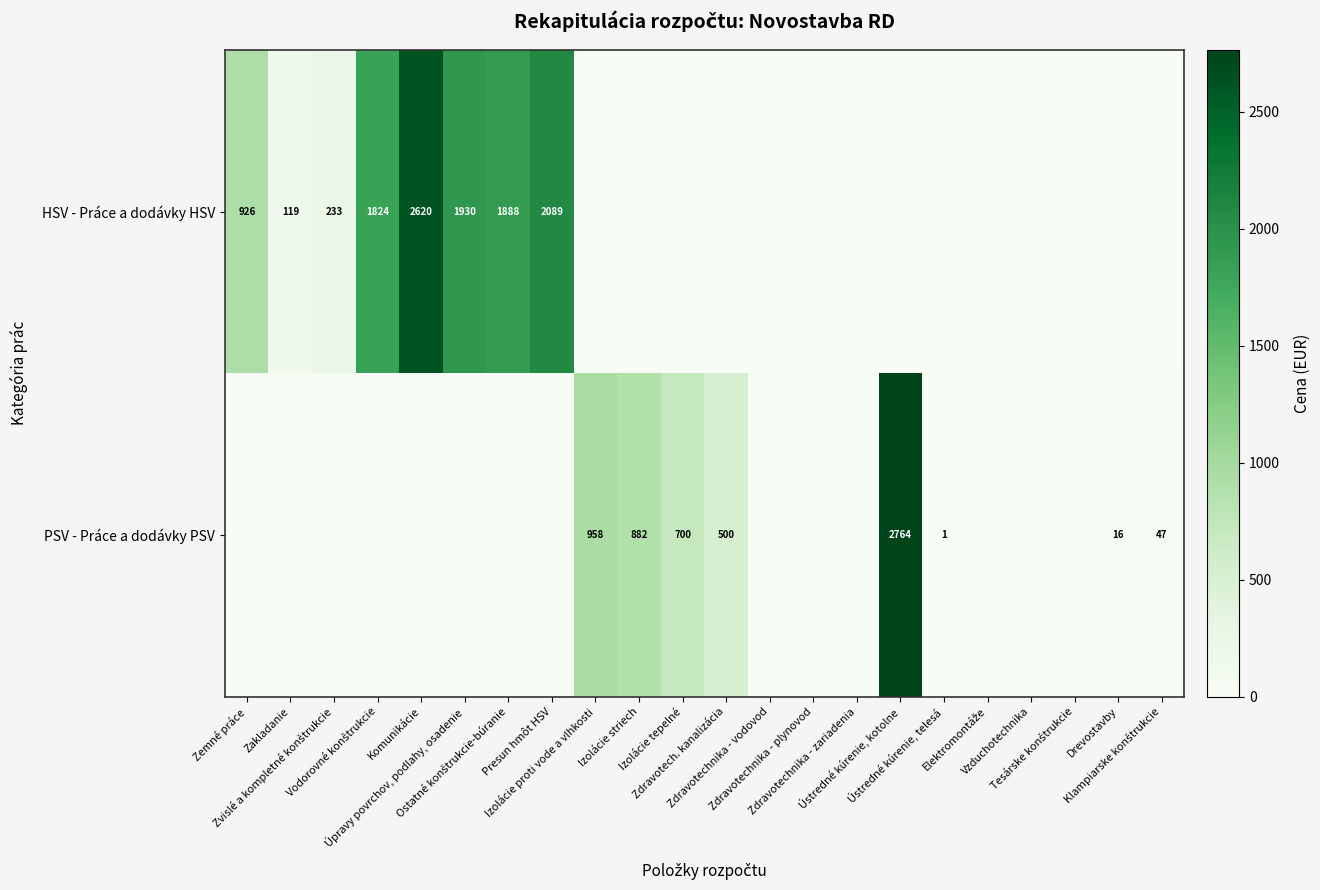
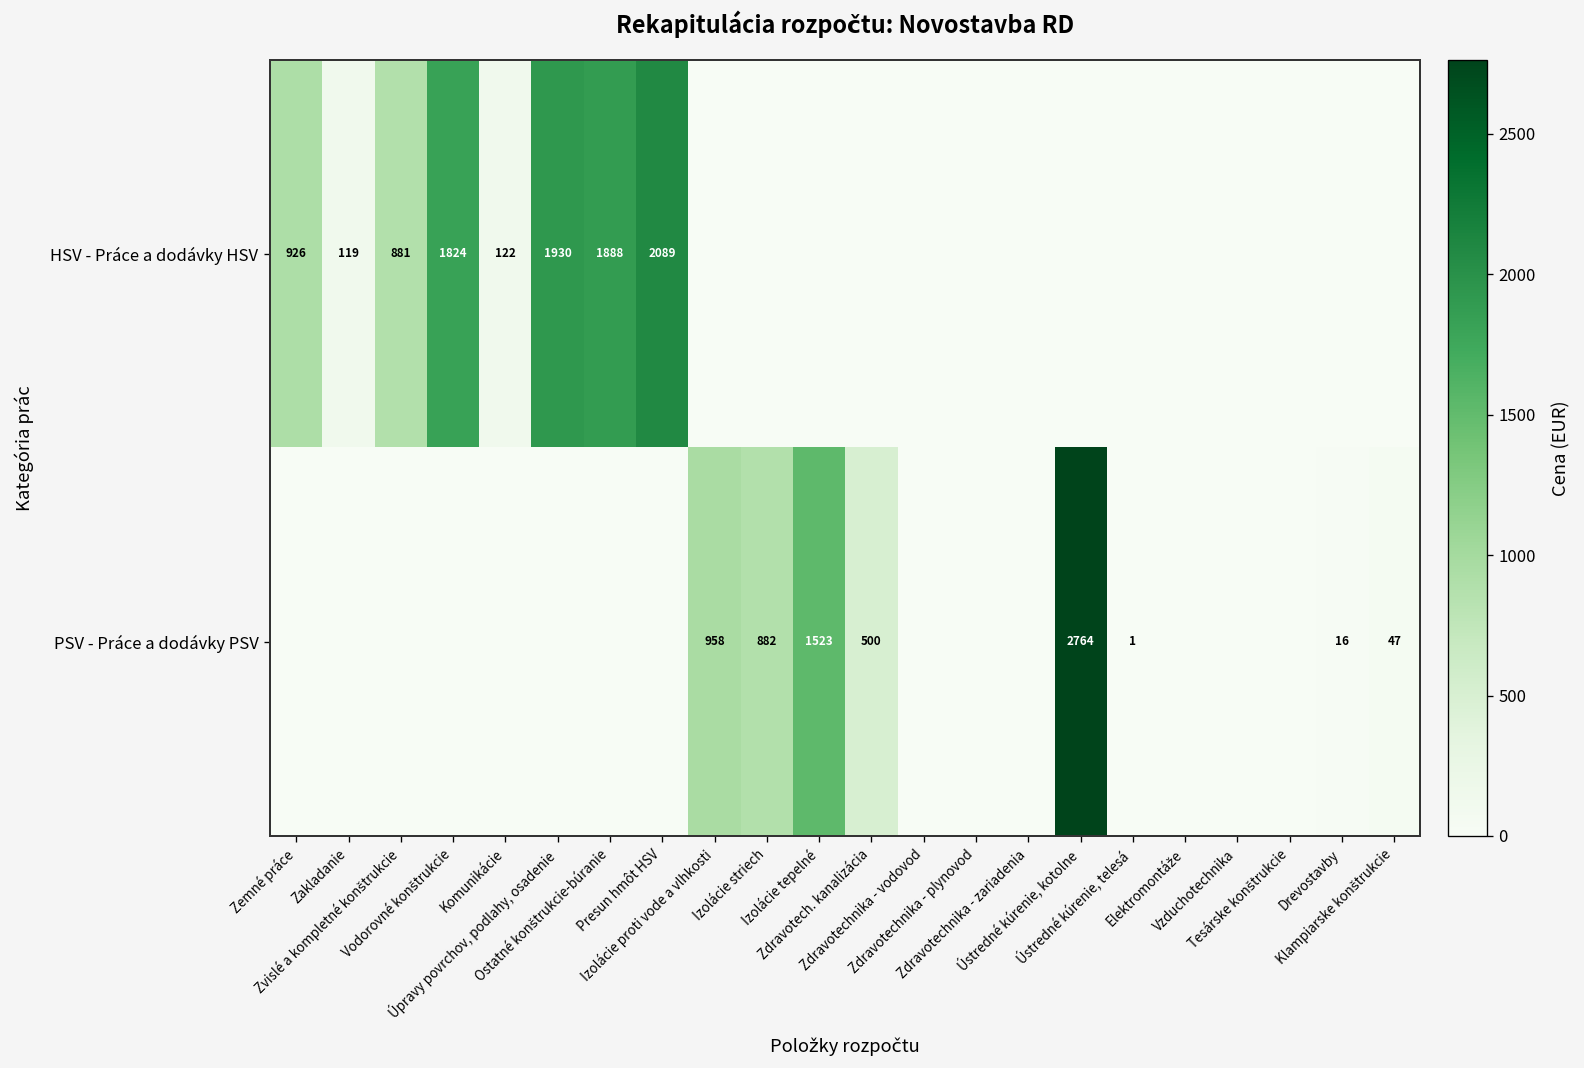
HSV - Práce a dodávky HSV, Zvislé a kompletné konštrukcie: 233 -> 881
HSV - Práce a dodávky HSV, Komunikácie: 2620 -> 122
PSV - Práce a dodávky PSV, Izolácie tepelné: 700 -> 1523
